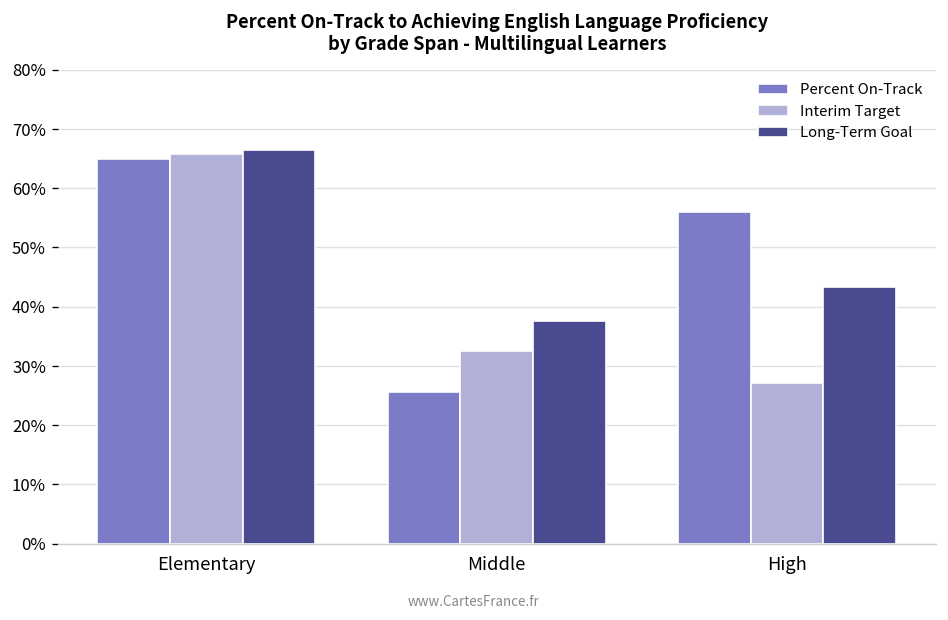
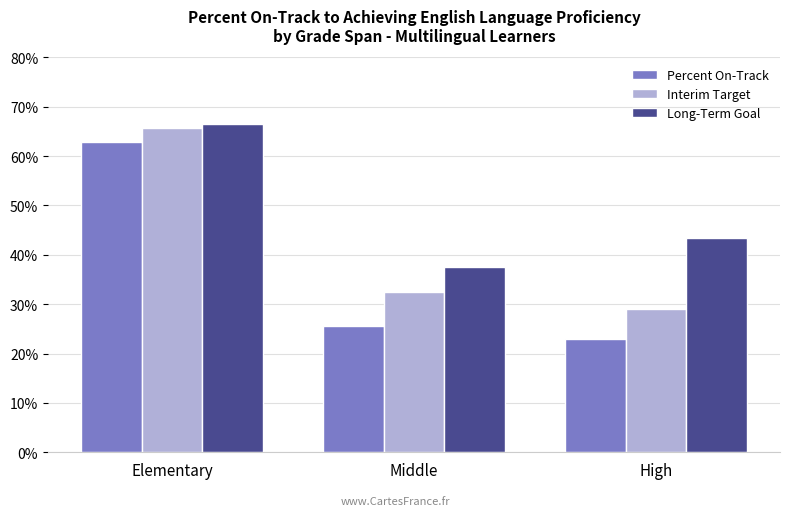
Percent On-Track, Elementary: 65% -> 63%
Percent On-Track, High: 56% -> 23%
Interim Target, High: 27% -> 29%
